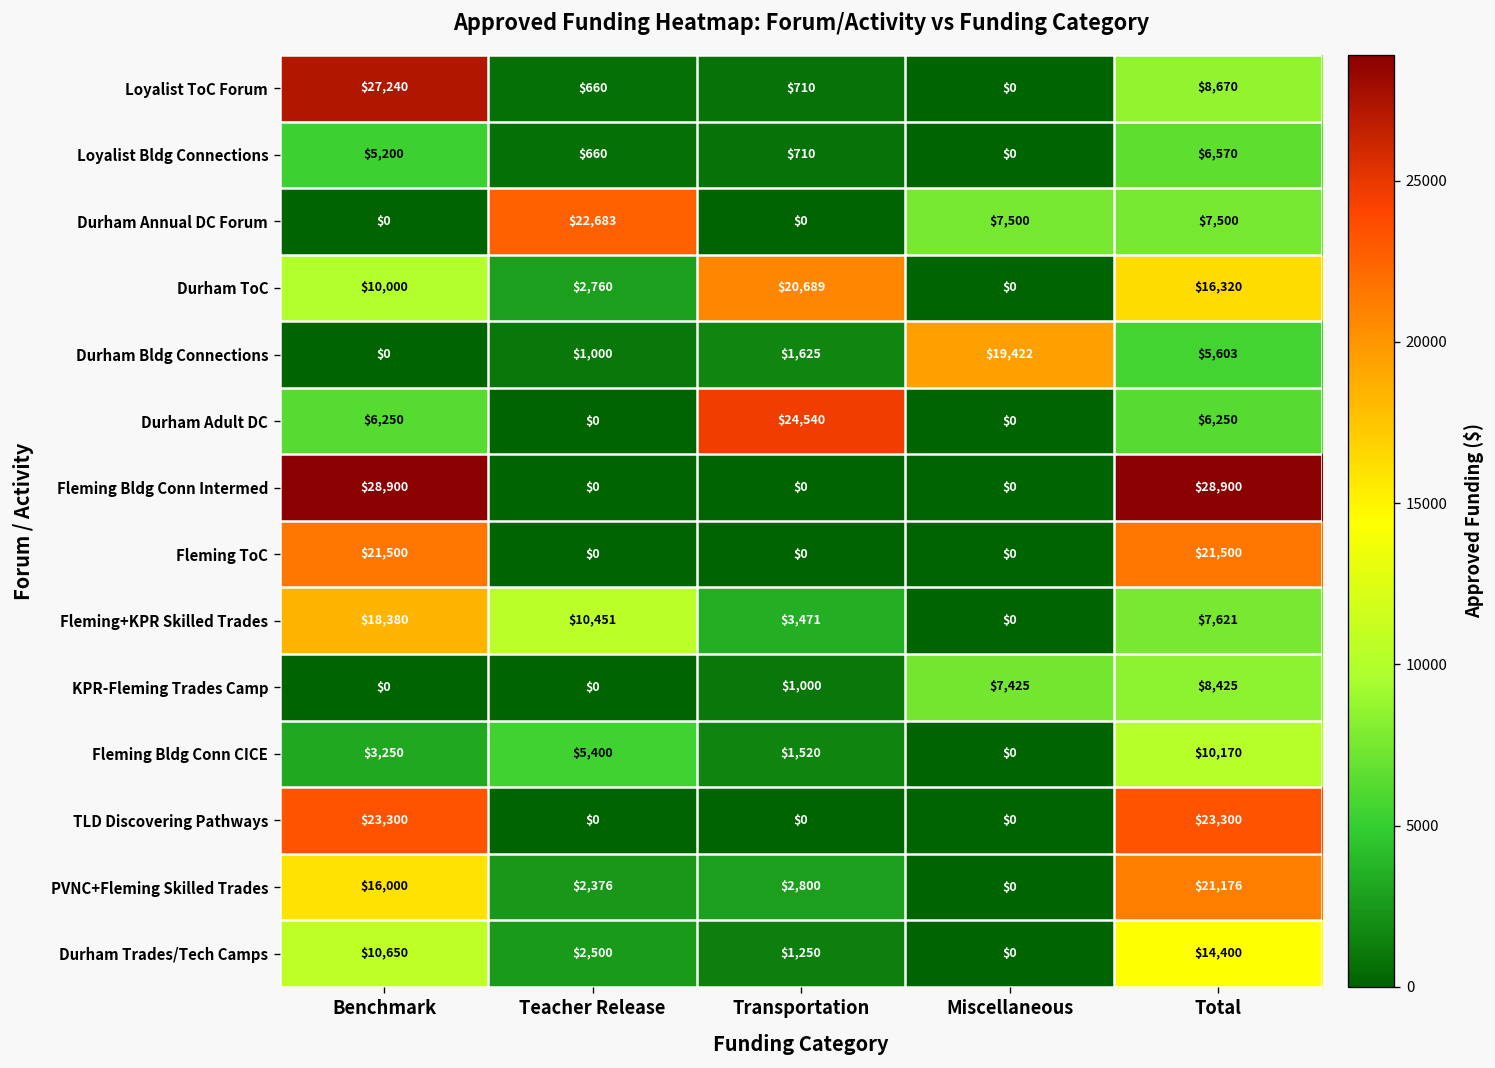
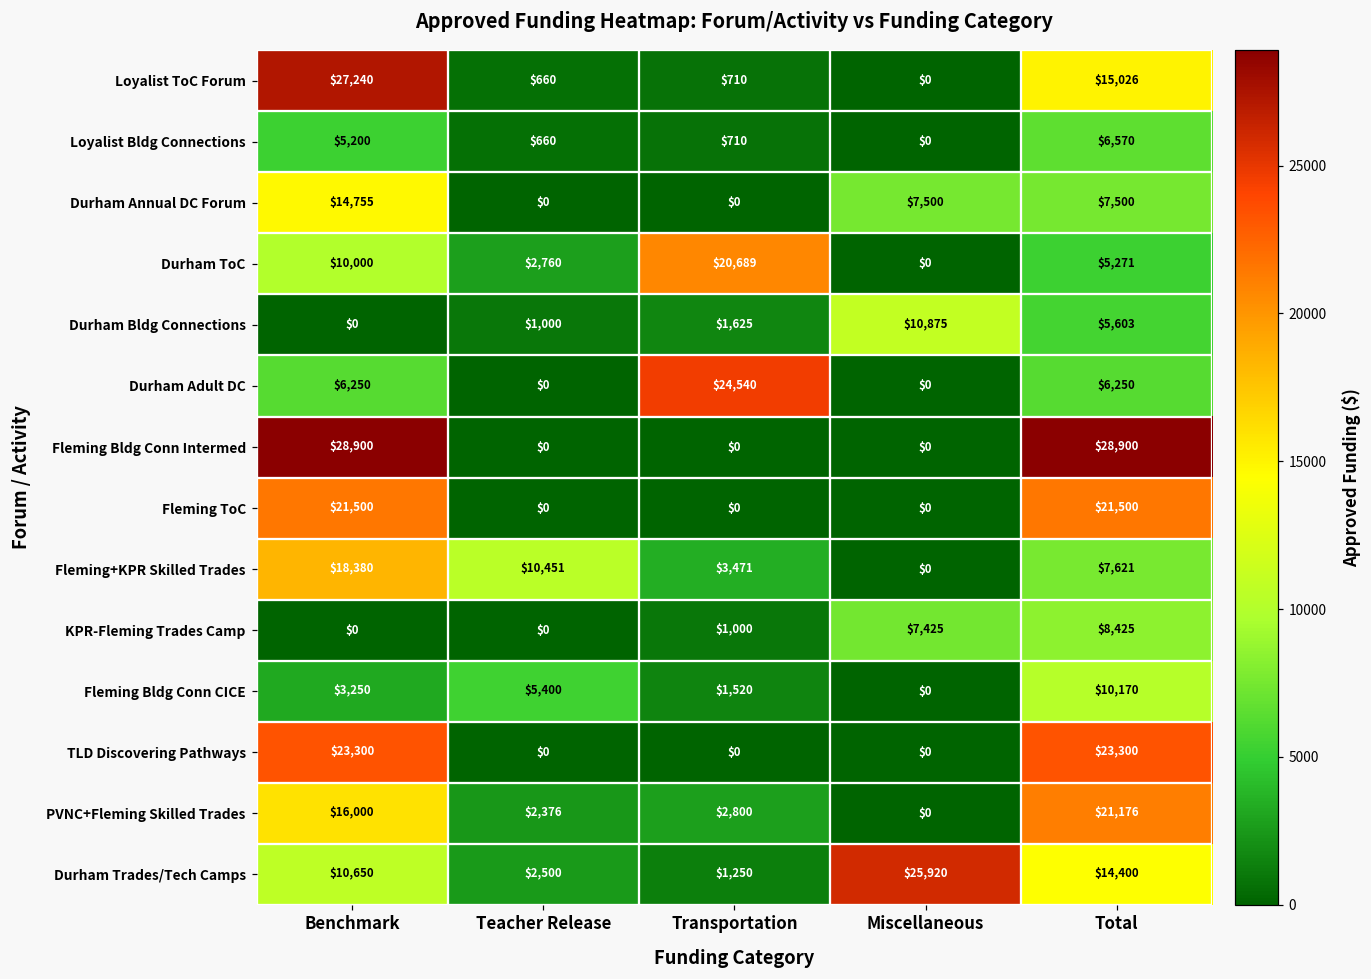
Loyalist ToC Forum, Total: $8,670 -> $15,026
Durham Annual DC Forum, Benchmark: $0 -> $14,755
Durham Annual DC Forum, Teacher Release: $22,683 -> $0
Durham ToC, Total: $16,320 -> $5,271
Durham Bldg Connections, Miscellaneous: $19,422 -> $10,875
Durham Trades/Tech Camps, Miscellaneous: $0 -> $25,920
